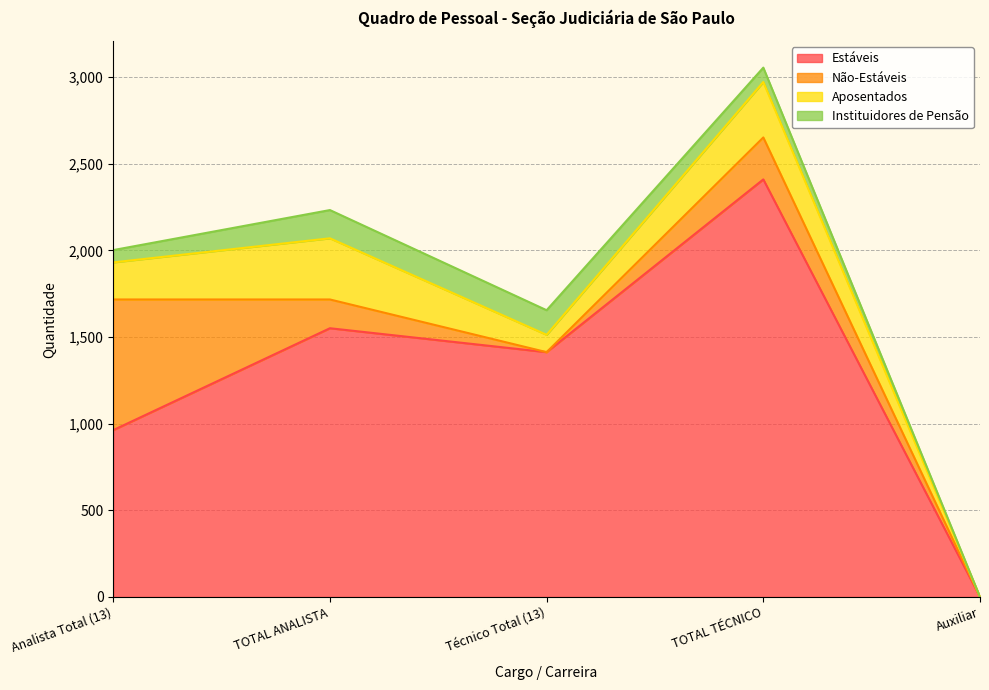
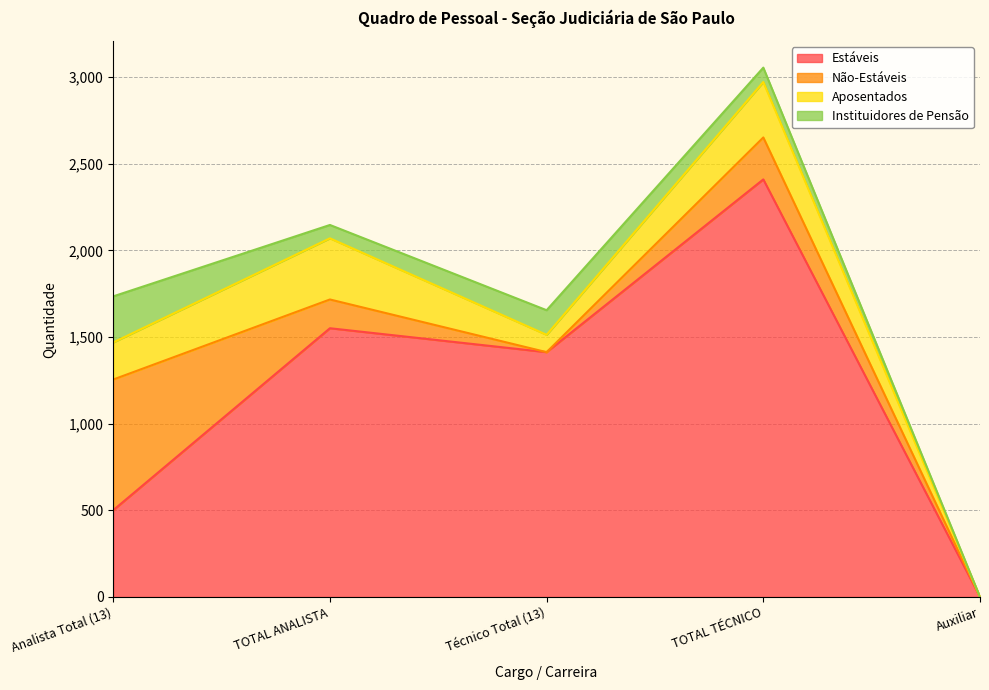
Estáveis, Analista Total (13): 960 -> 500
Instituidores de Pensão, Analista Total (13): 70 -> 270
Instituidores de Pensão, TOTAL ANALISTA: 160 -> 80
